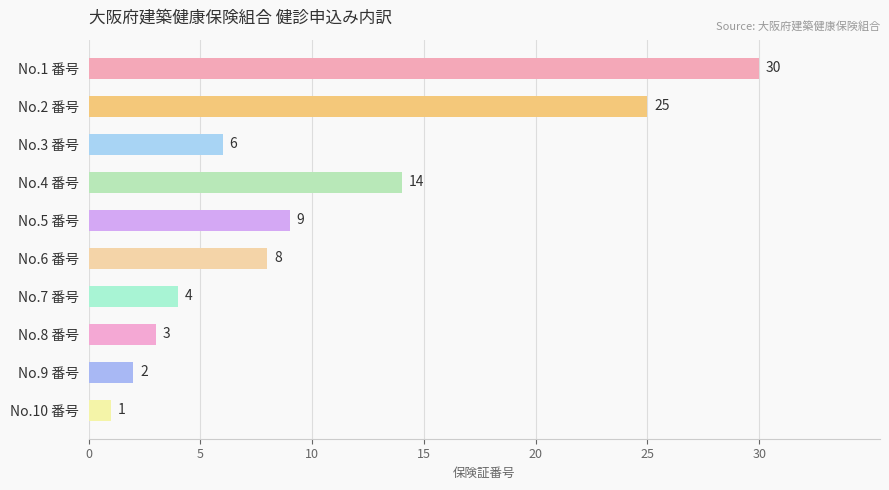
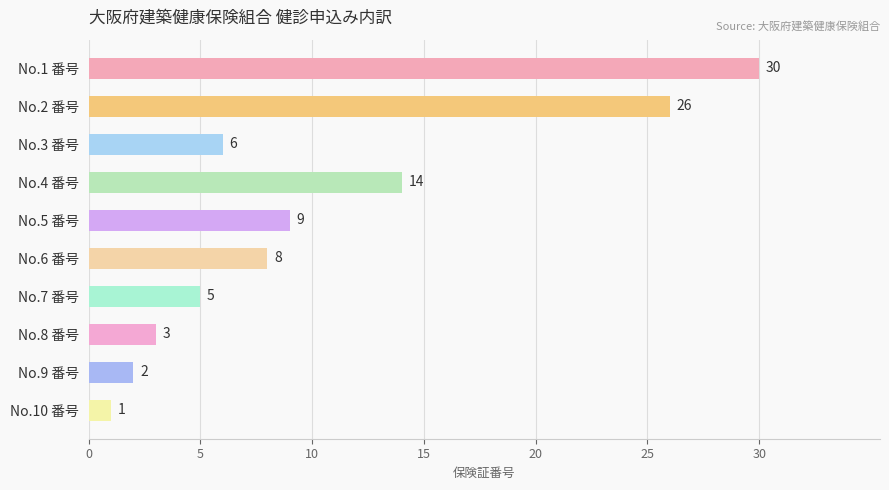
No.2 番号: 25 -> 26
No.7 番号: 4 -> 5
